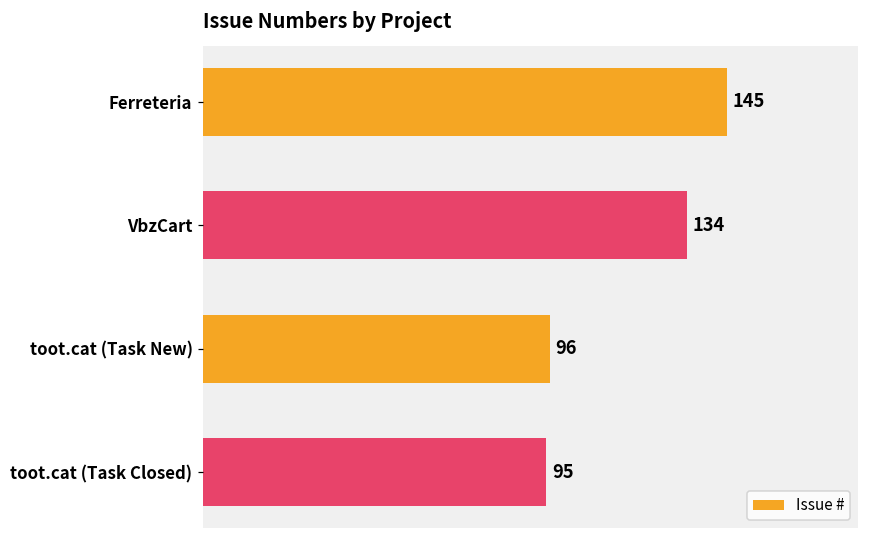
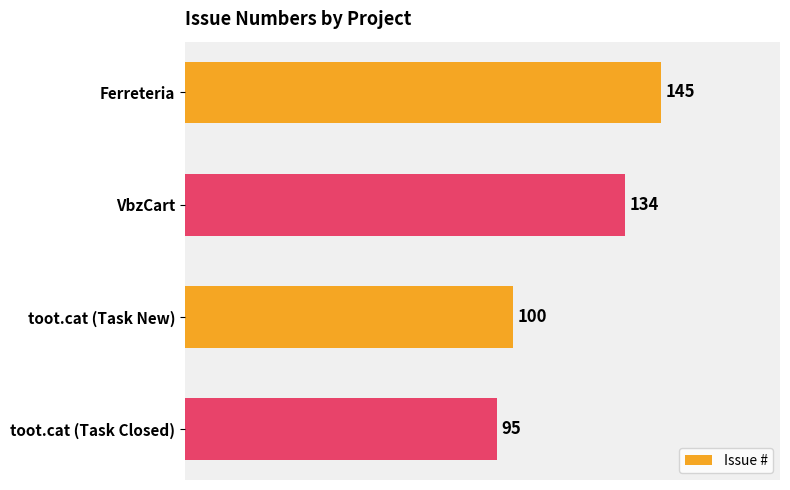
toot.cat (Task New): 96 -> 100
